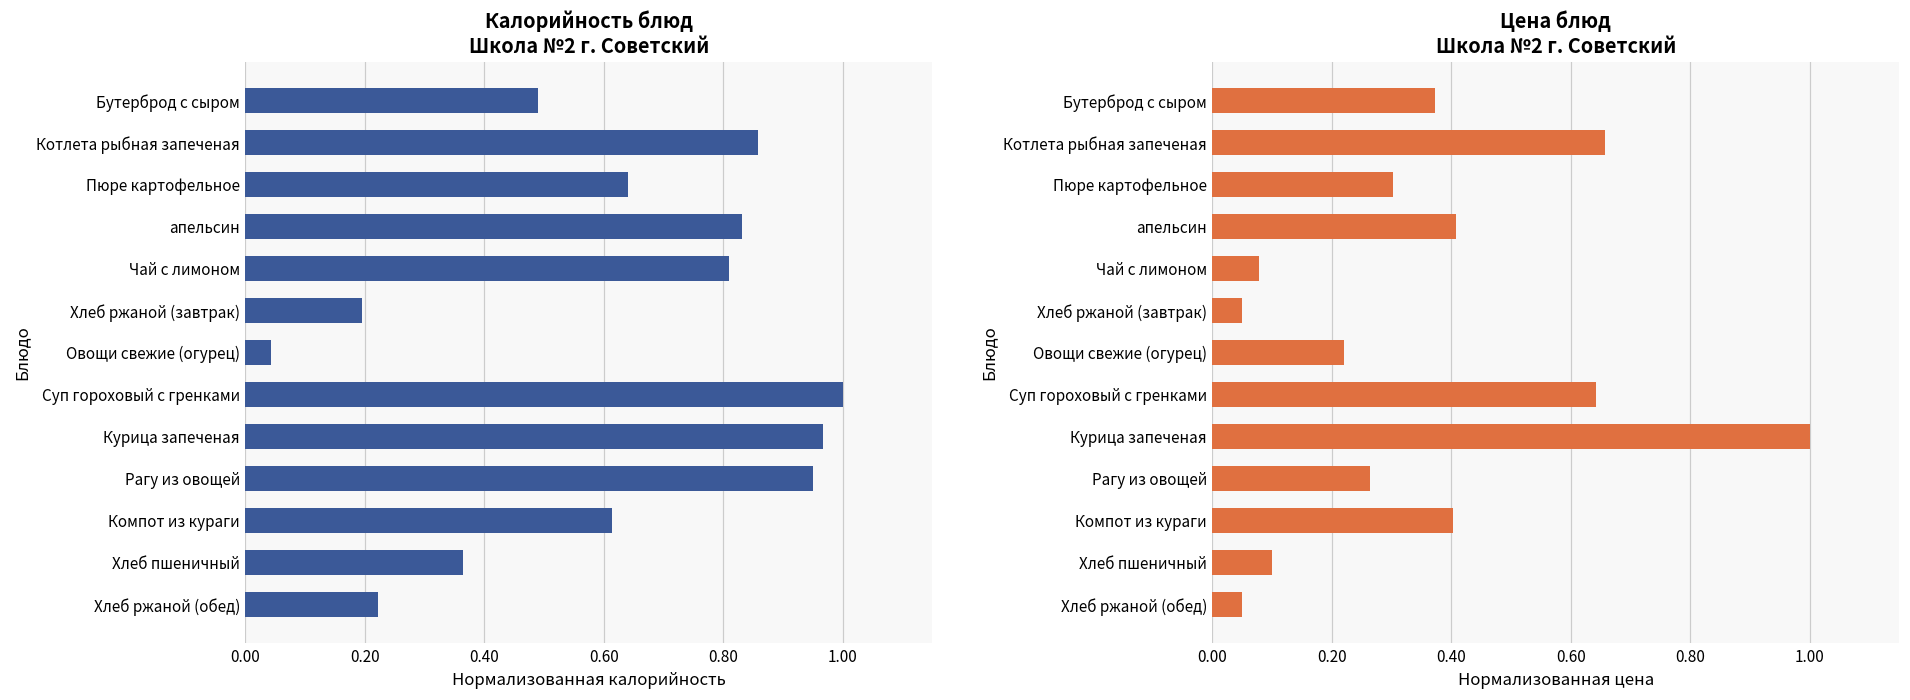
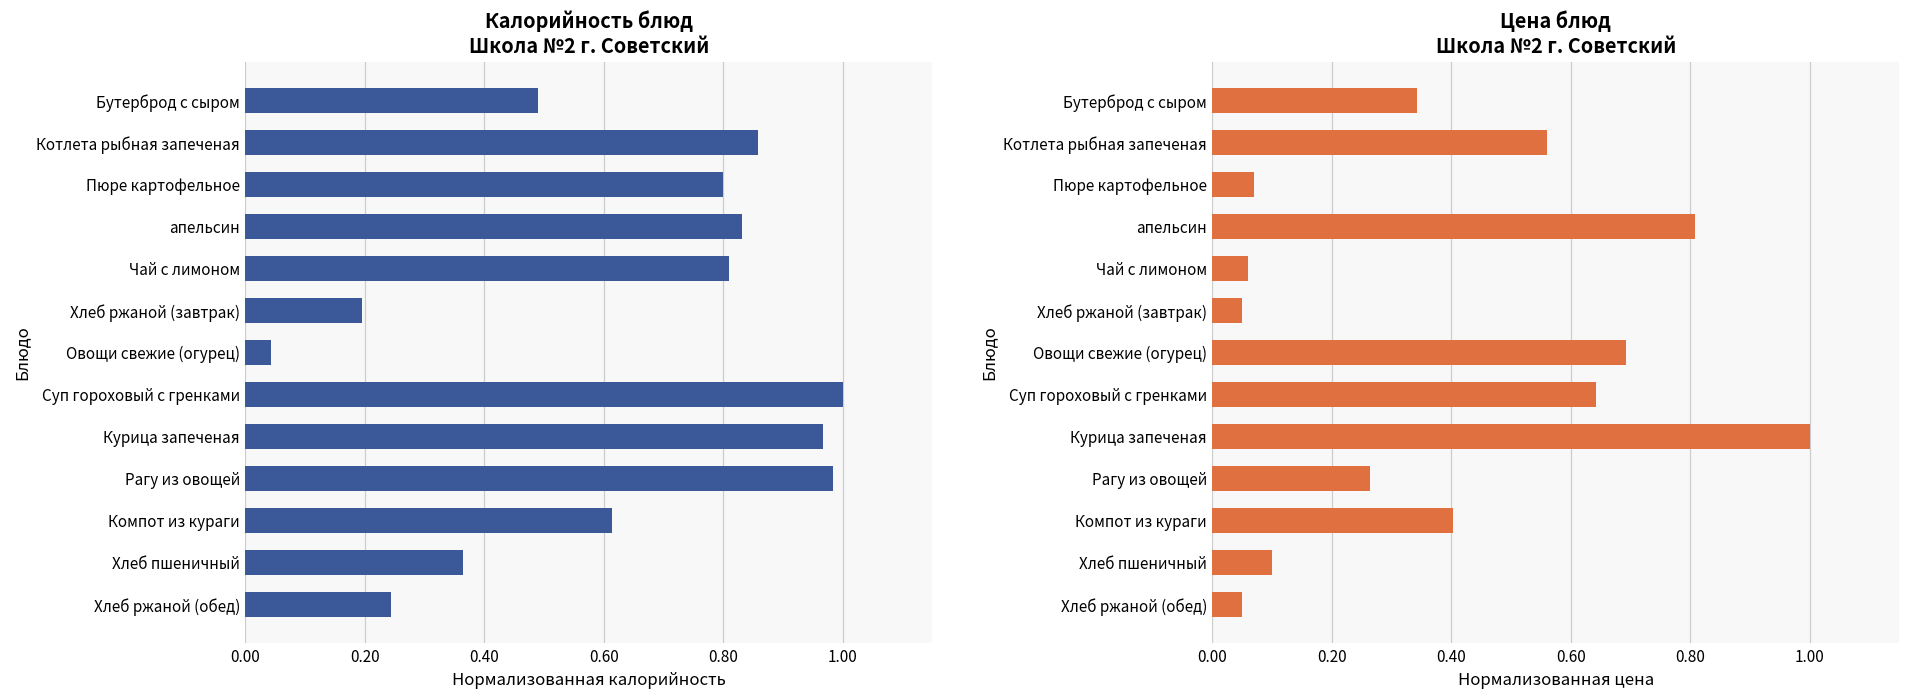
Калорийность блюд Школа №2 г. Советский, Пюре картофельное: 0.64 -> 0.80
Калорийность блюд Школа №2 г. Советский, Рагу из овощей: 0.95 -> 0.98
Калорийность блюд Школа №2 г. Советский, Хлеб ржаной (обед): 0.22 -> 0.24
Цена блюд Школа №2 г. Советский, Бутерброд с сыром: 0.37 -> 0.34
Цена блюд Школа №2 г. Советский, Котлета рыбная запеченая: 0.66 -> 0.56
Цена блюд Школа №2 г. Советский, Пюре картофельное: 0.30 -> 0.07
Цена блюд Школа №2 г. Советский, апельсин: 0.41 -> 0.81
Цена блюд Школа №2 г. Советский, Чай с лимоном: 0.08 -> 0.06
Цена блюд Школа №2 г. Советский, Овощи свежие (огурец): 0.22 -> 0.69
